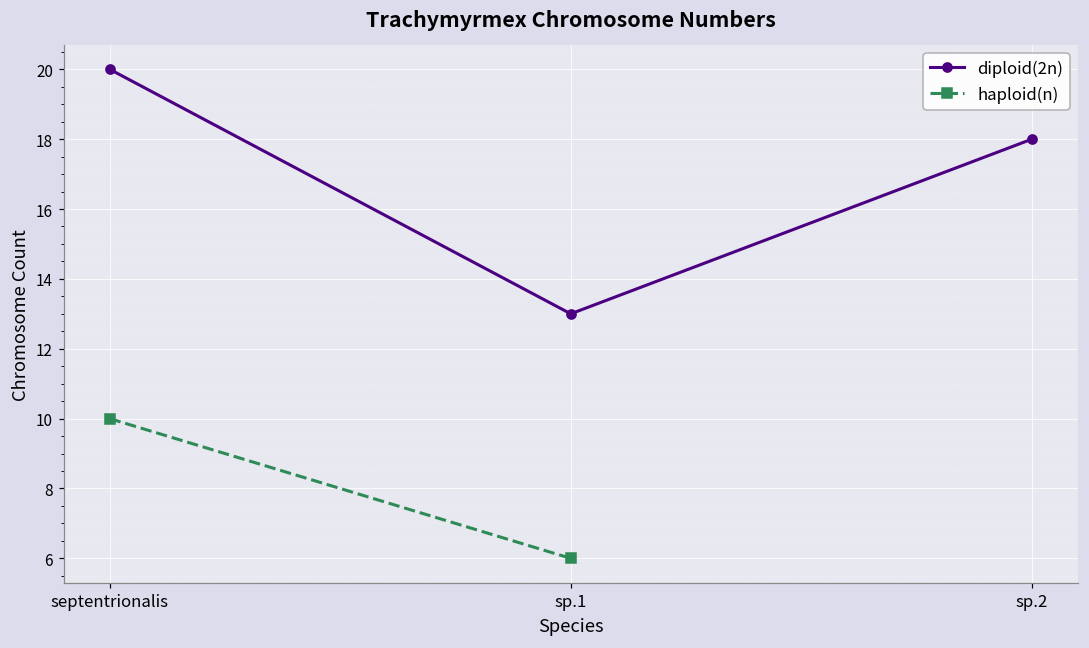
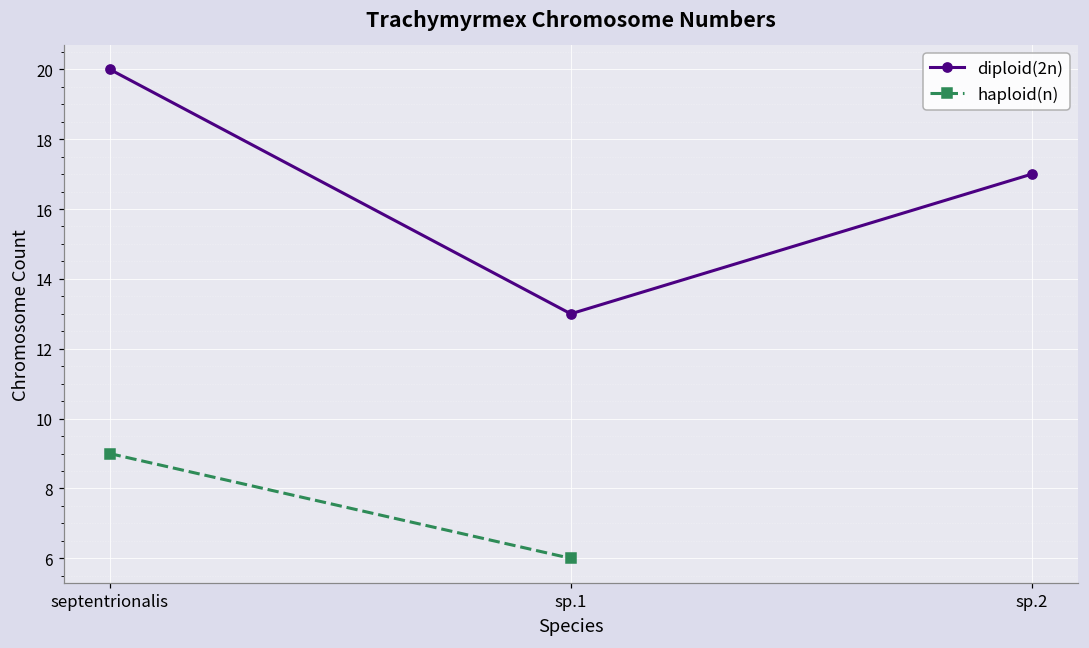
haploid(n), septentrionalis: 10 -> 9
diploid(2n), sp.2: 18 -> 17
